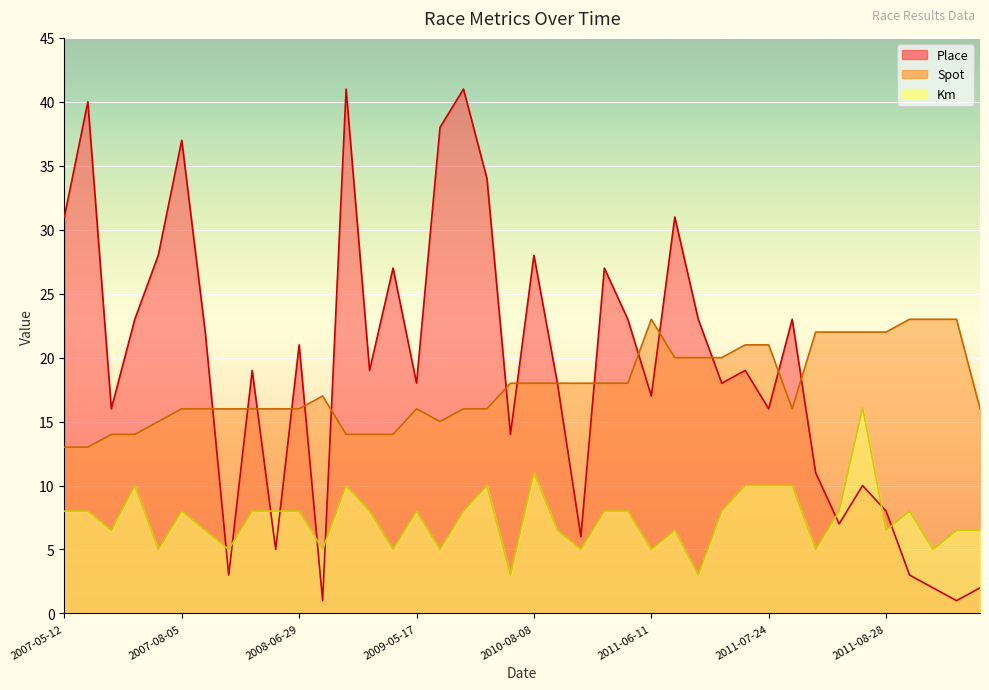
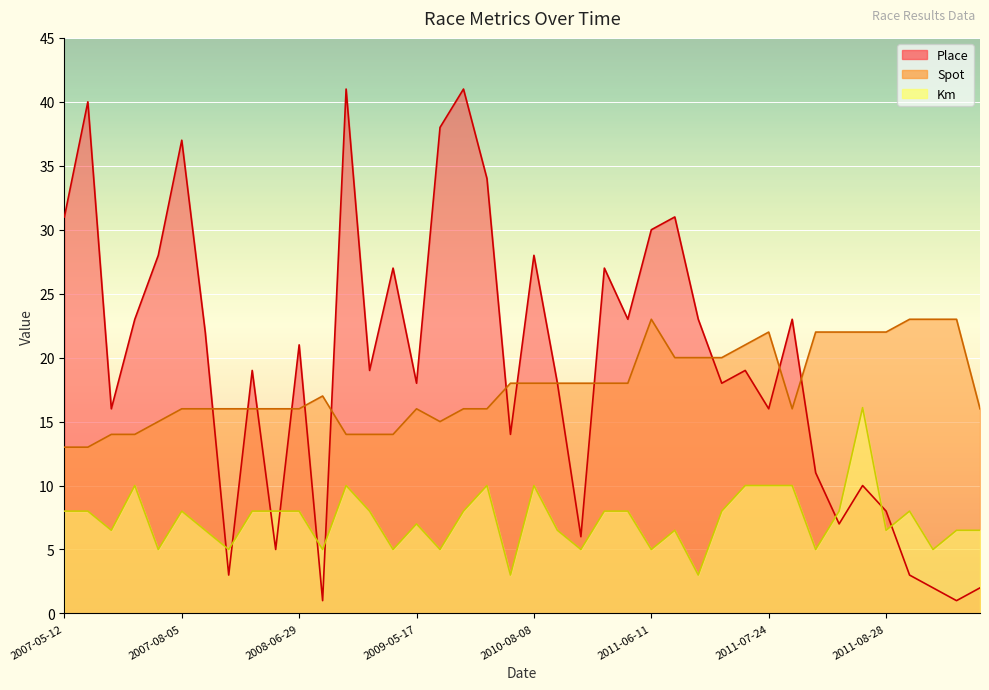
Km, 2009-05-17: 8 -> 7
Km, 2010-08-08: 11 -> 10
Place, 2011-06-11: 17 -> 30
Spot, 2011-07-24: 21 -> 22
